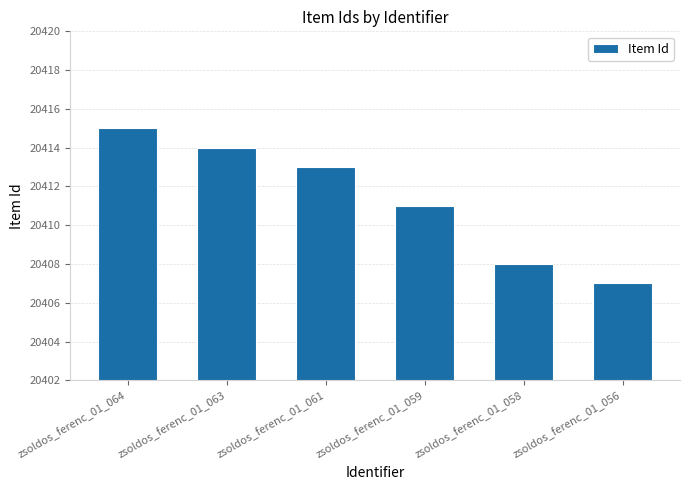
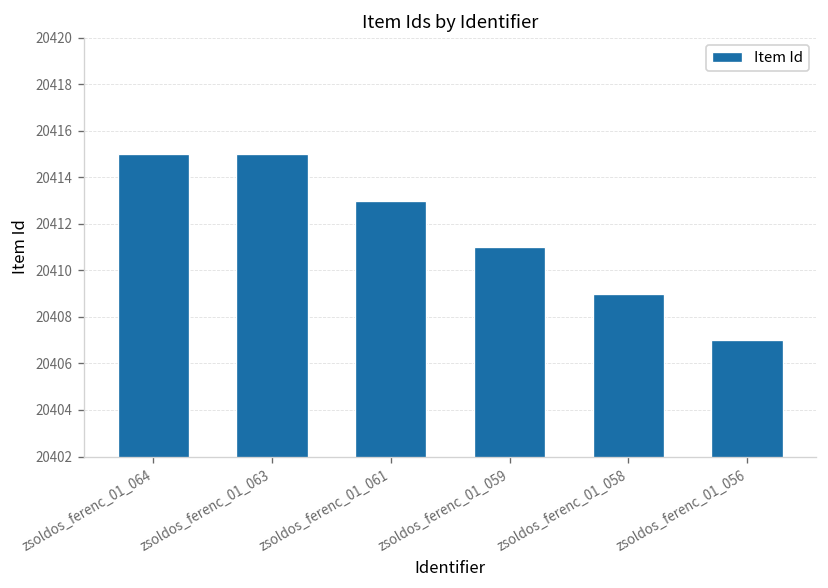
zsoldos_ferenc_01_063: 20414 -> 20415
zsoldos_ferenc_01_058: 20408 -> 20409
